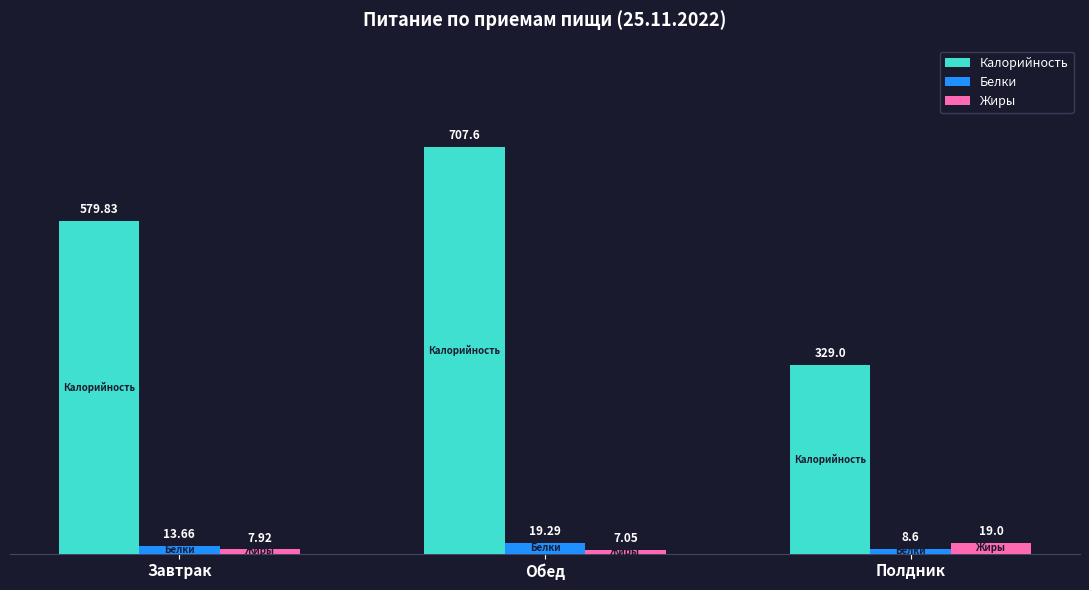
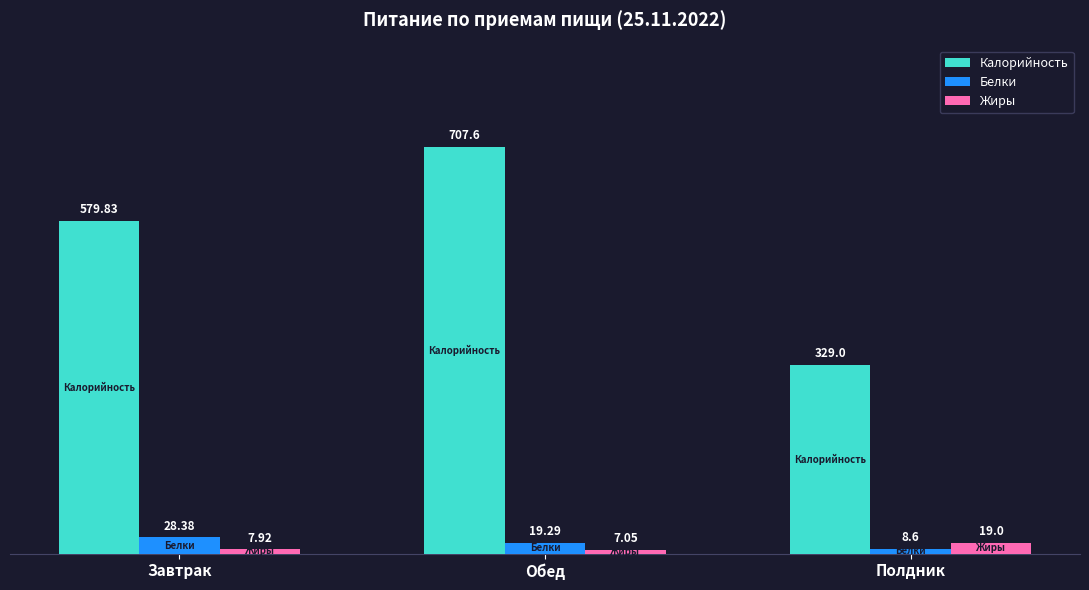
Белки, Завтрак: 13.66 -> 28.38
